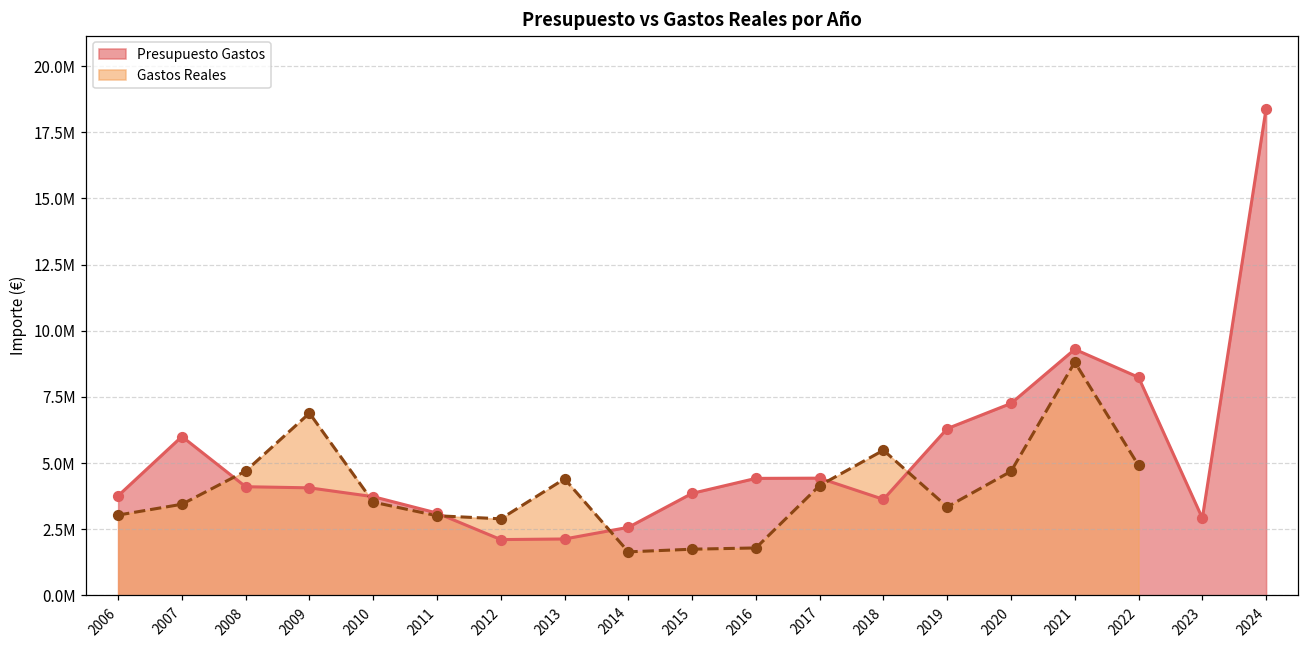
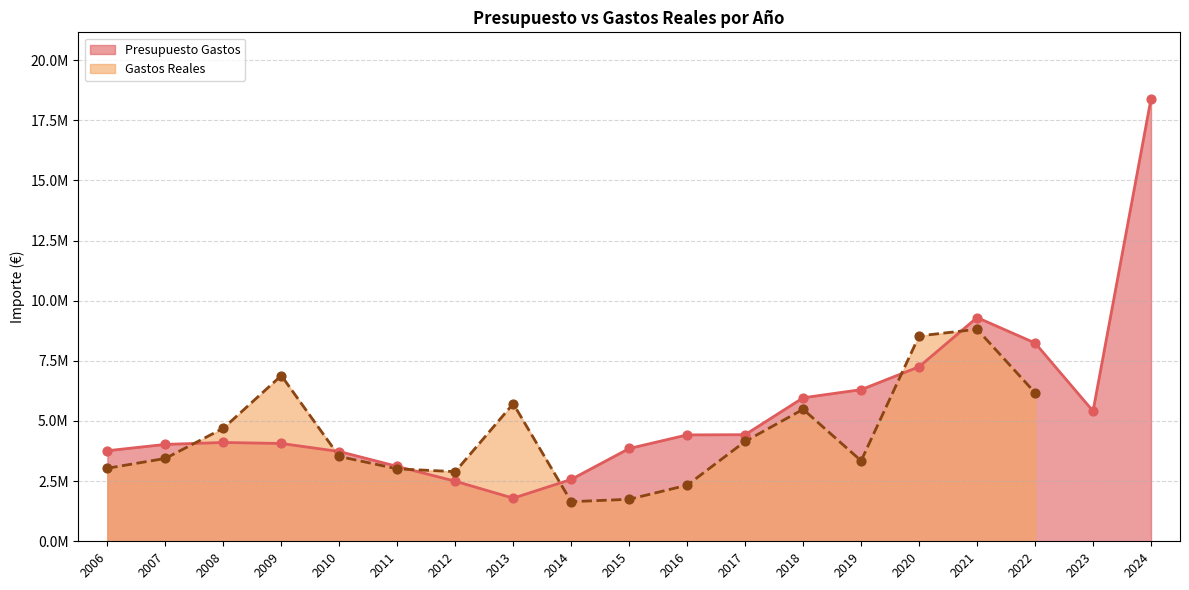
Presupuesto Gastos, 2007: 6000000 -> 4000000
Presupuesto Gastos, 2012: 2100000 -> 2500000
Presupuesto Gastos, 2013: 2100000 -> 1800000
Gastos Reales, 2013: 4400000 -> 5700000
Gastos Reales, 2016: 1800000 -> 2300000
Presupuesto Gastos, 2018: 3600000 -> 6000000
Gastos Reales, 2020: 4700000 -> 8500000
Gastos Reales, 2022: 4900000 -> 6200000
Presupuesto Gastos, 2023: 2900000 -> 5400000
